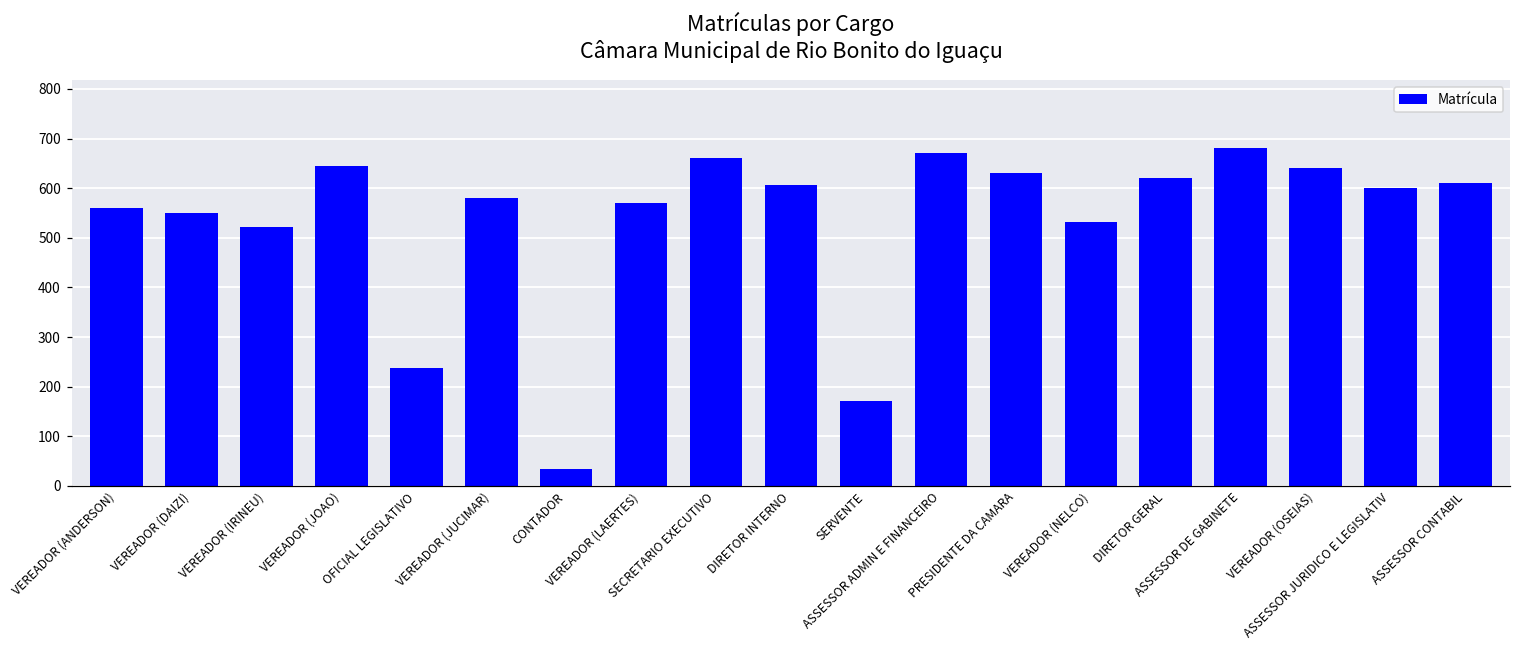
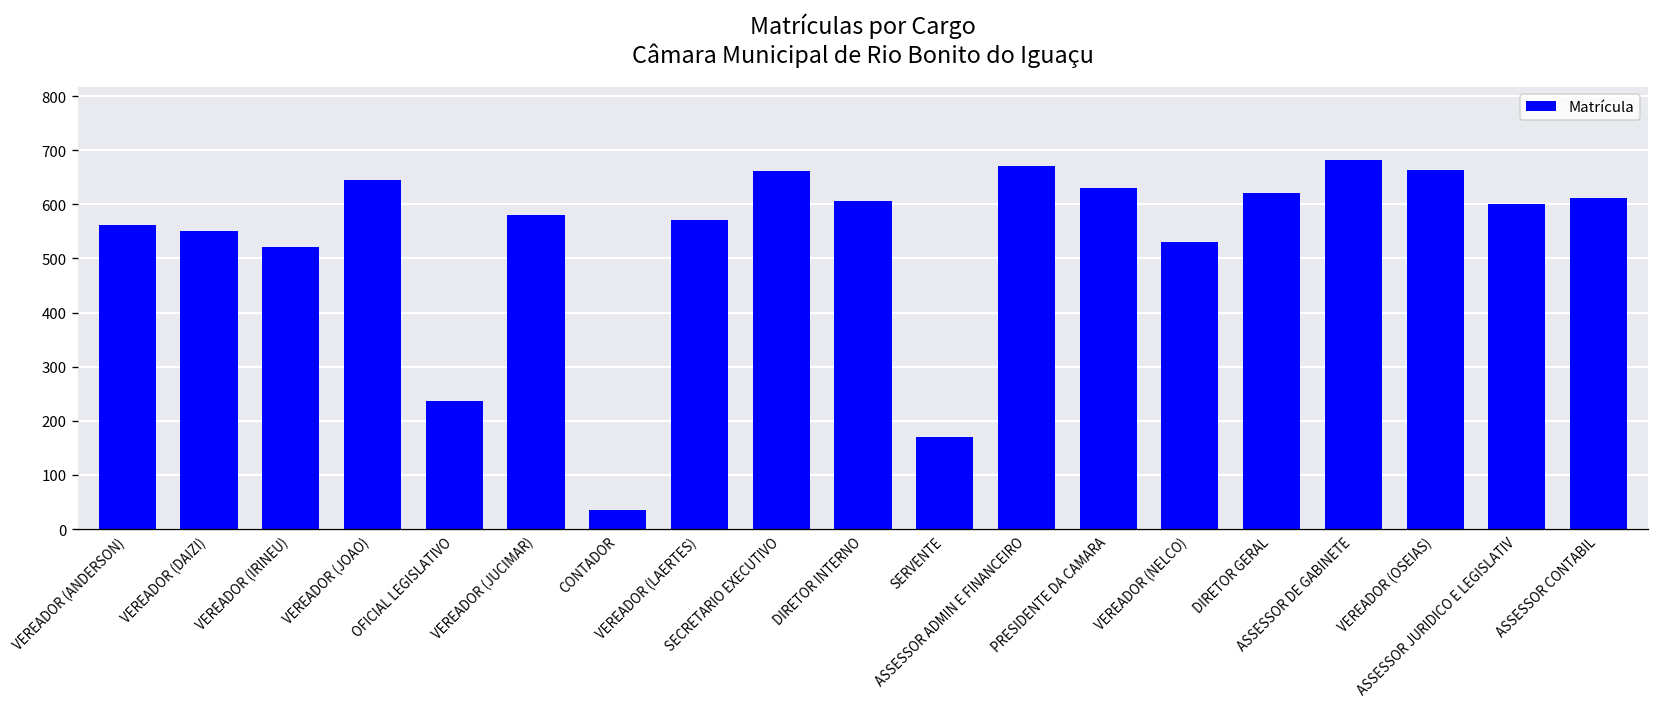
VEREADOR (OSEIAS): 640 -> 660
